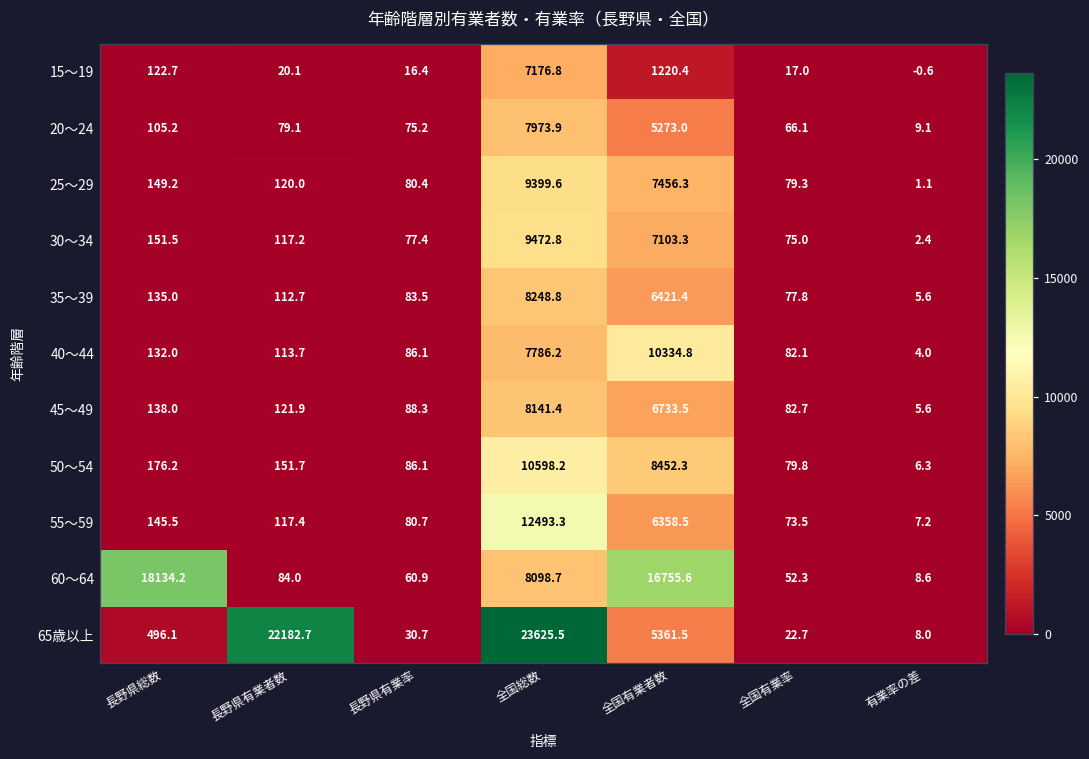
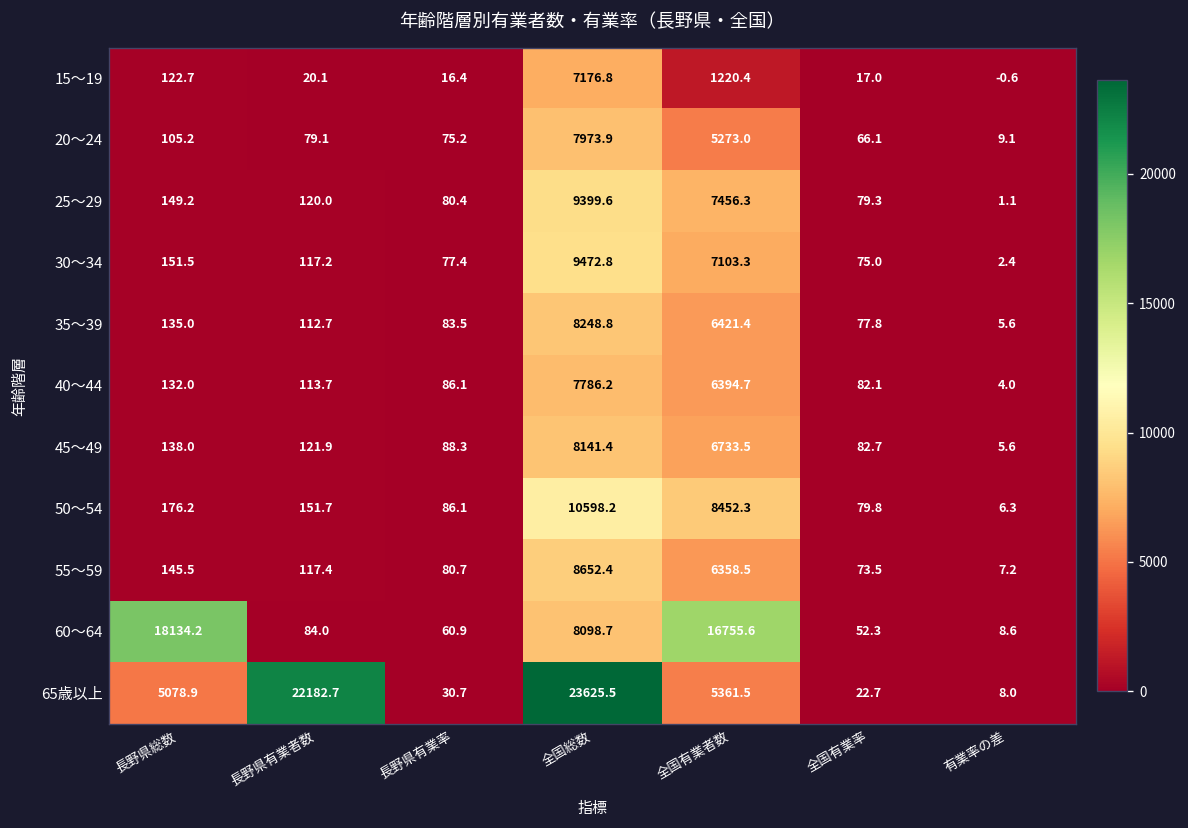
40～44, 全国有業者数: 10334.8 -> 6394.7
55～59, 全国総数: 12493.3 -> 8652.4
65歳以上, 長野県総数: 496.1 -> 5078.9
